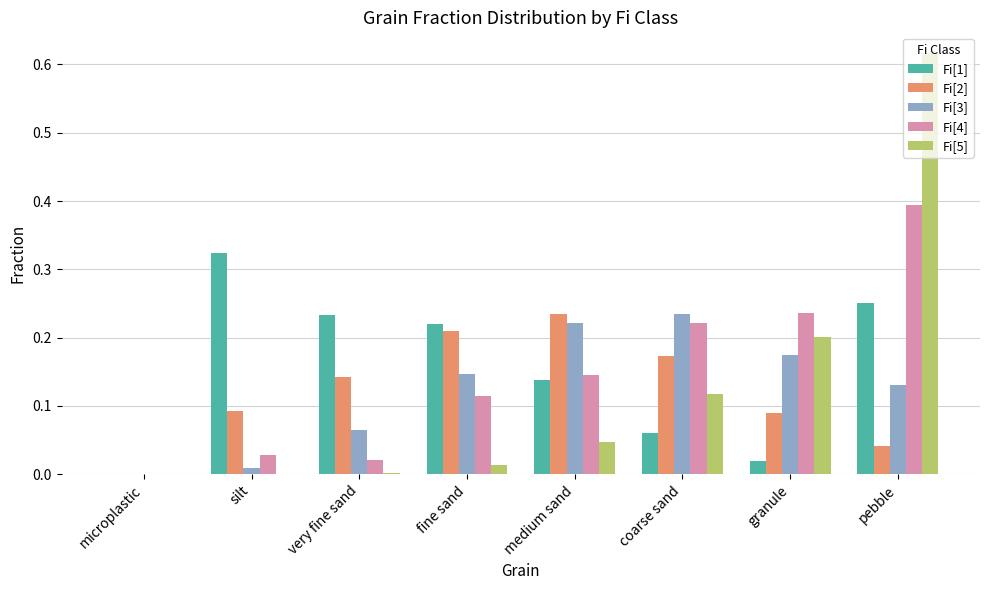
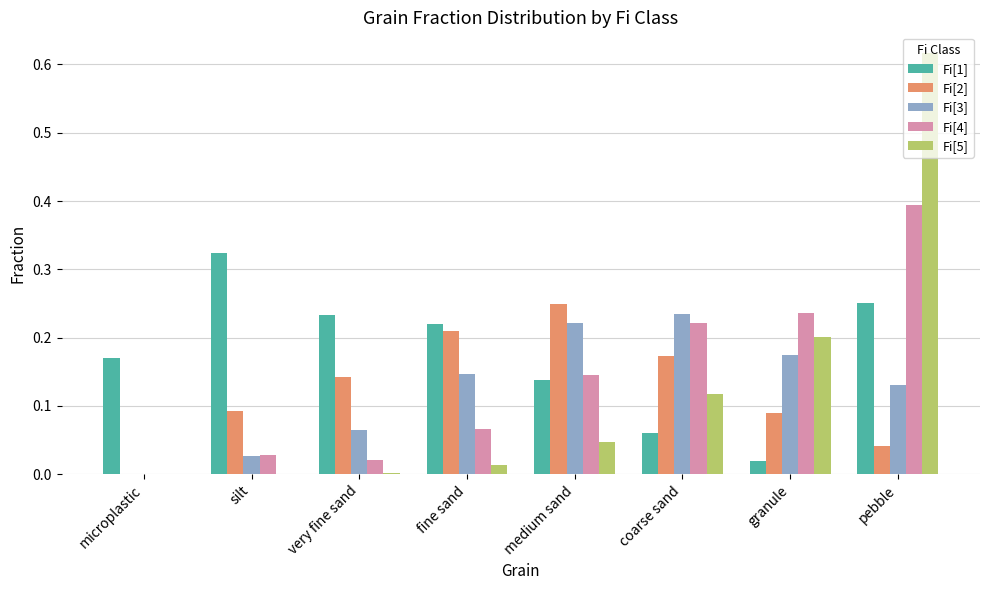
Fi[1], microplastic: 0.00 -> 0.17
Fi[3], silt: 0.01 -> 0.03
Fi[4], fine sand: 0.11 -> 0.07
Fi[2], medium sand: 0.24 -> 0.25
